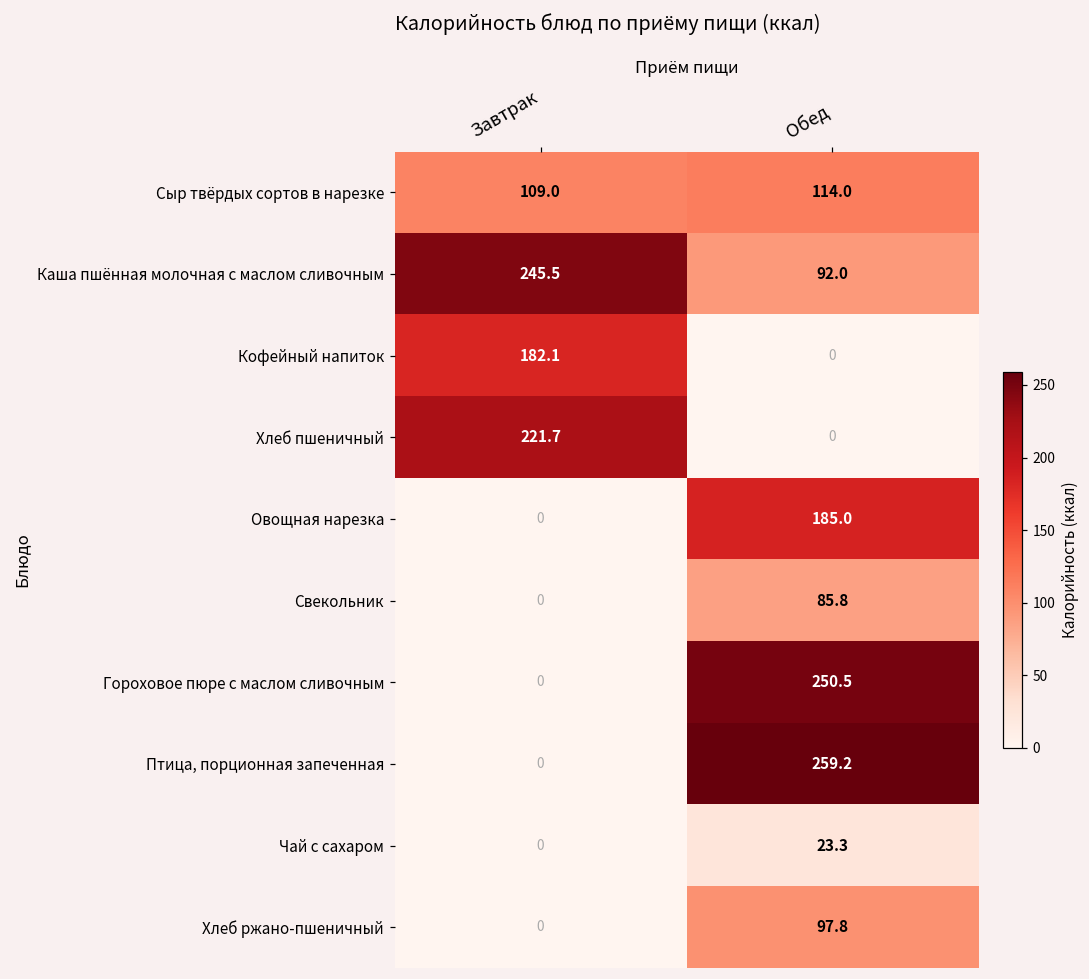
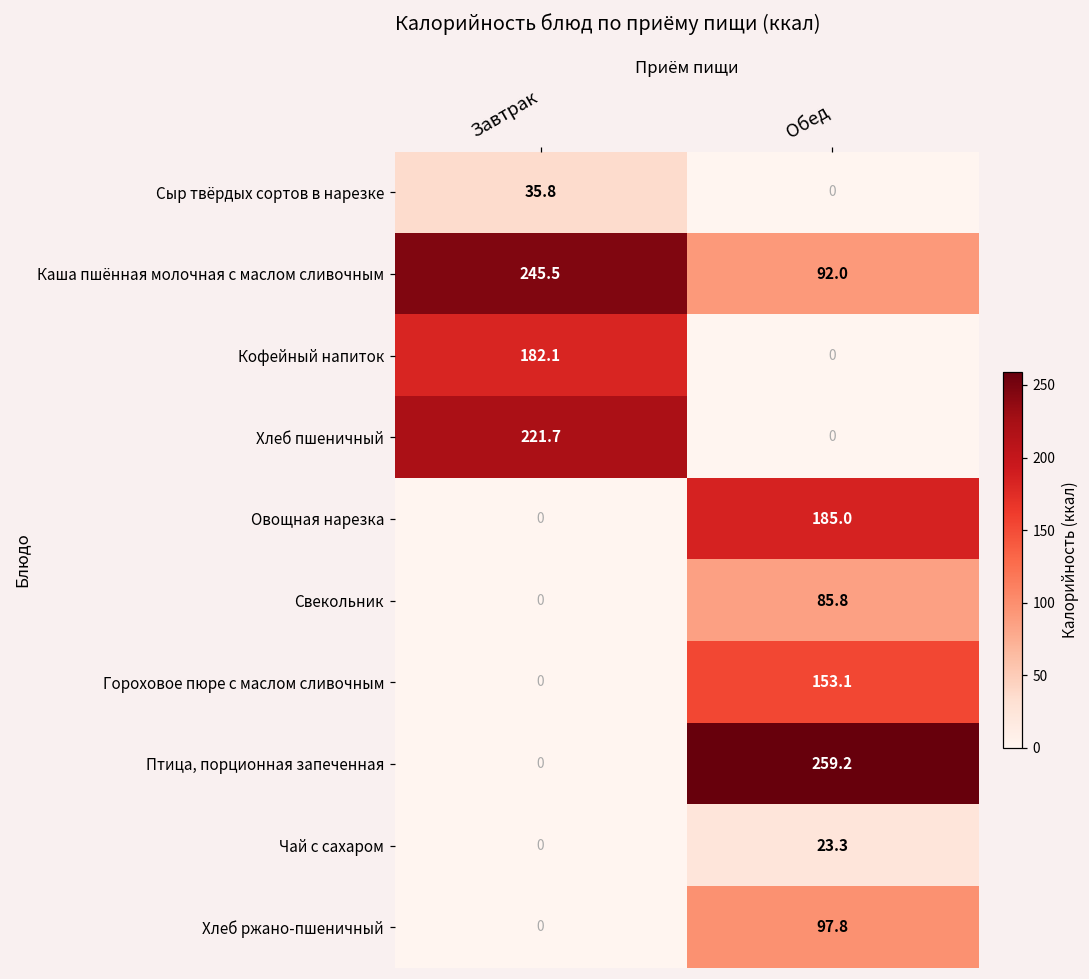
Сыр твёрдых сортов в нарезке, Завтрак: 109.0 -> 35.8
Сыр твёрдых сортов в нарезке, Обед: 114.0 -> 0
Гороховое пюре с маслом сливочным, Обед: 250.5 -> 153.1
